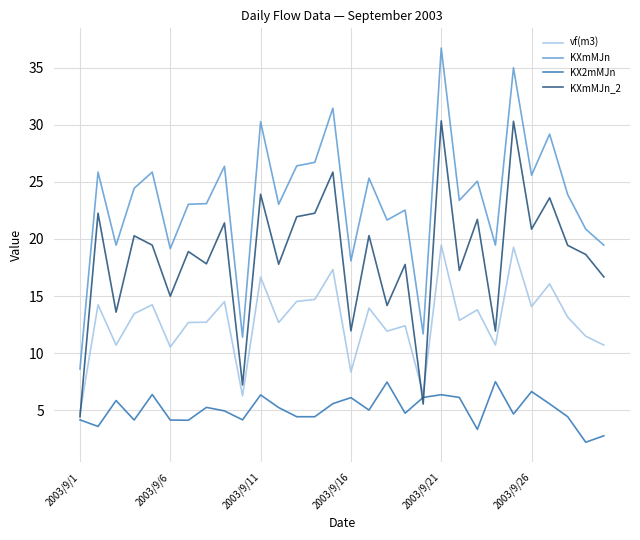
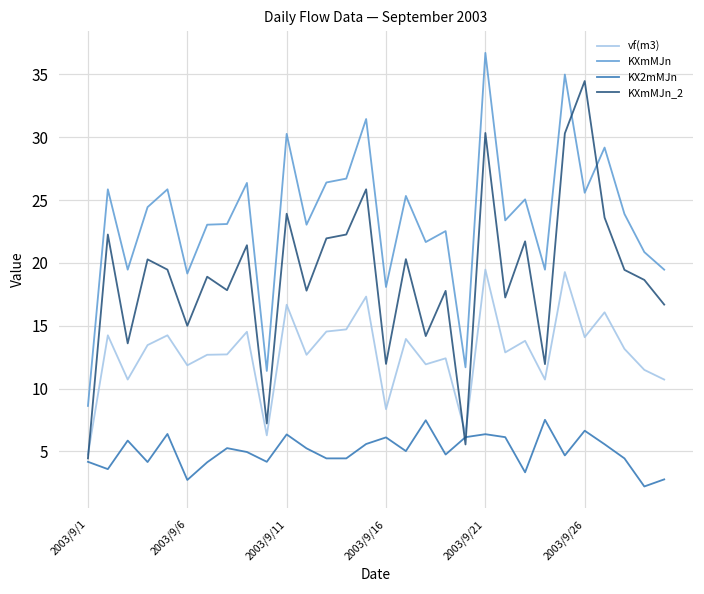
vf(m3), 2003/9/6: 10.6 -> 11.9
KX2mMJn, 2003/9/6: 4.2 -> 2.7
KXmMJn_2, 2003/9/26: 20.9 -> 34.5
